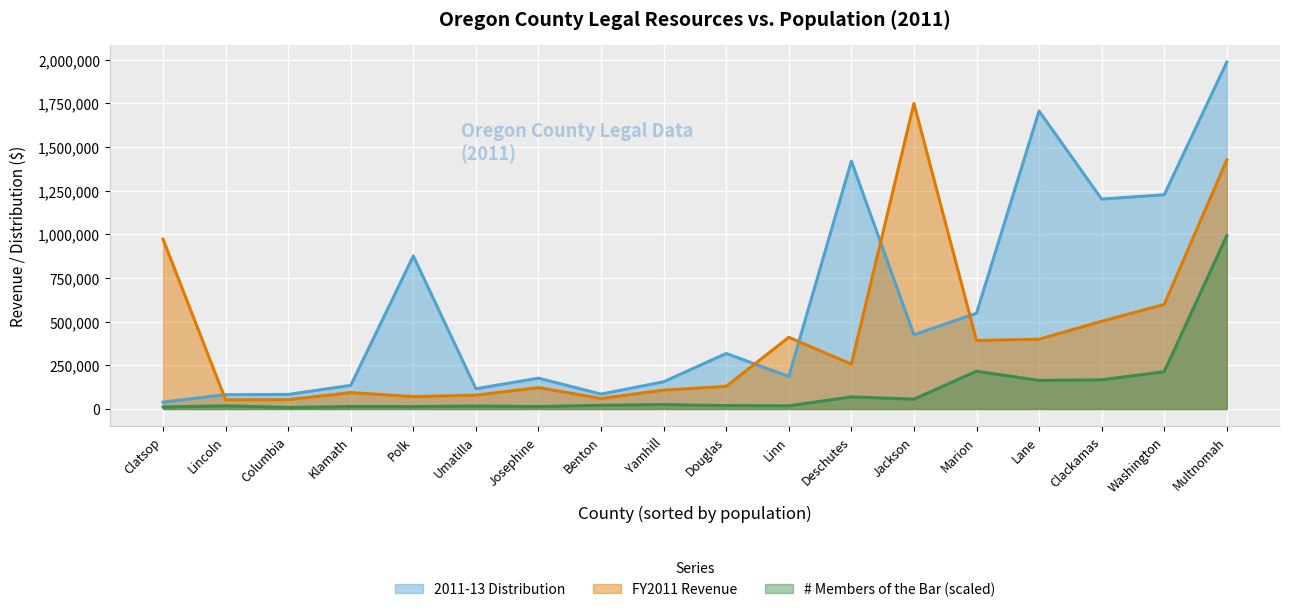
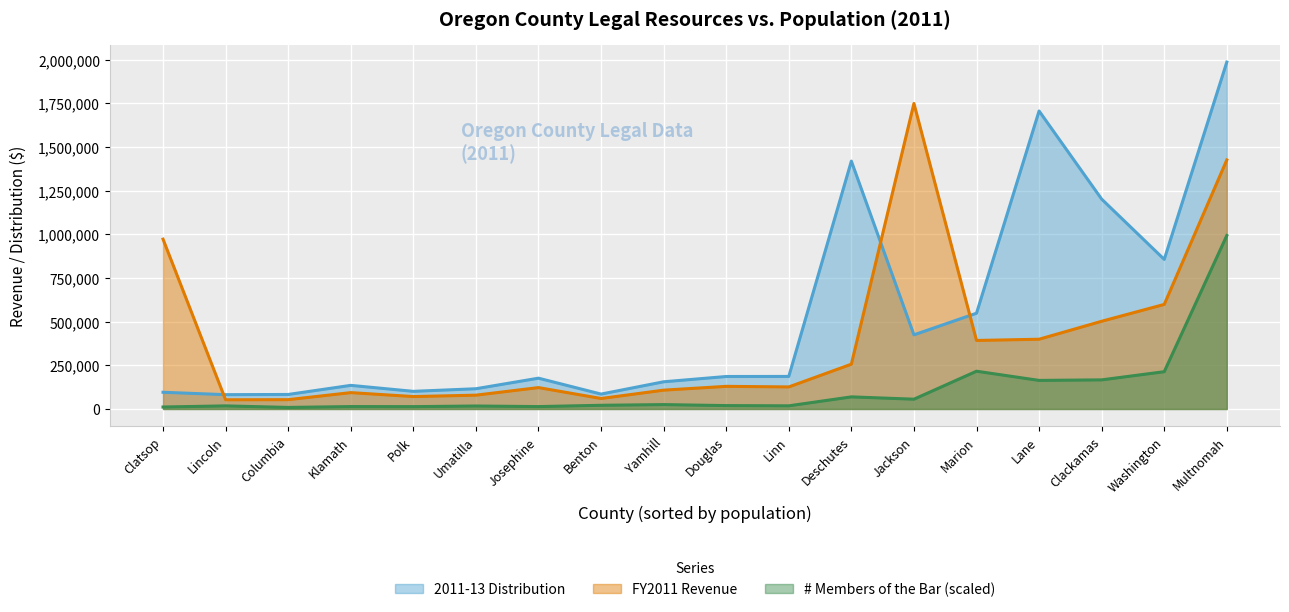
2011-13 Distribution, Clatsop: 40,000 -> 100,000
2011-13 Distribution, Polk: 880,000 -> 100,000
2011-13 Distribution, Douglas: 320,000 -> 190,000
FY2011 Revenue, Linn: 410,000 -> 130,000
2011-13 Distribution, Washington: 1,230,000 -> 860,000
